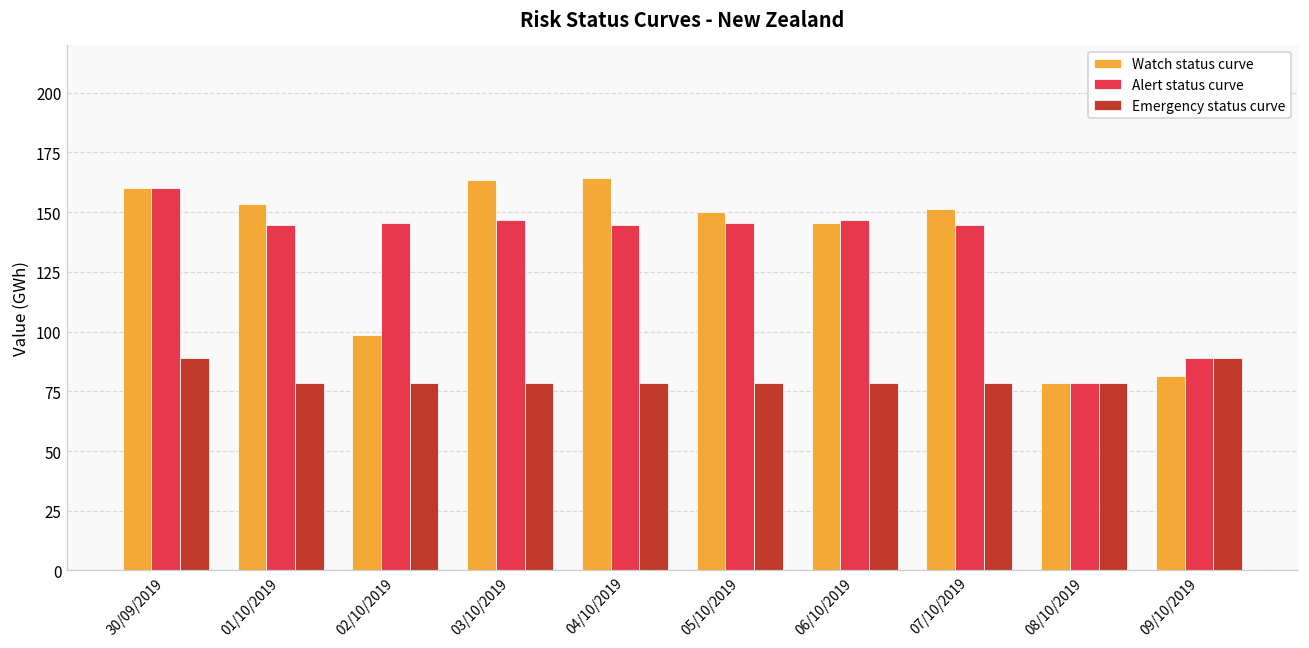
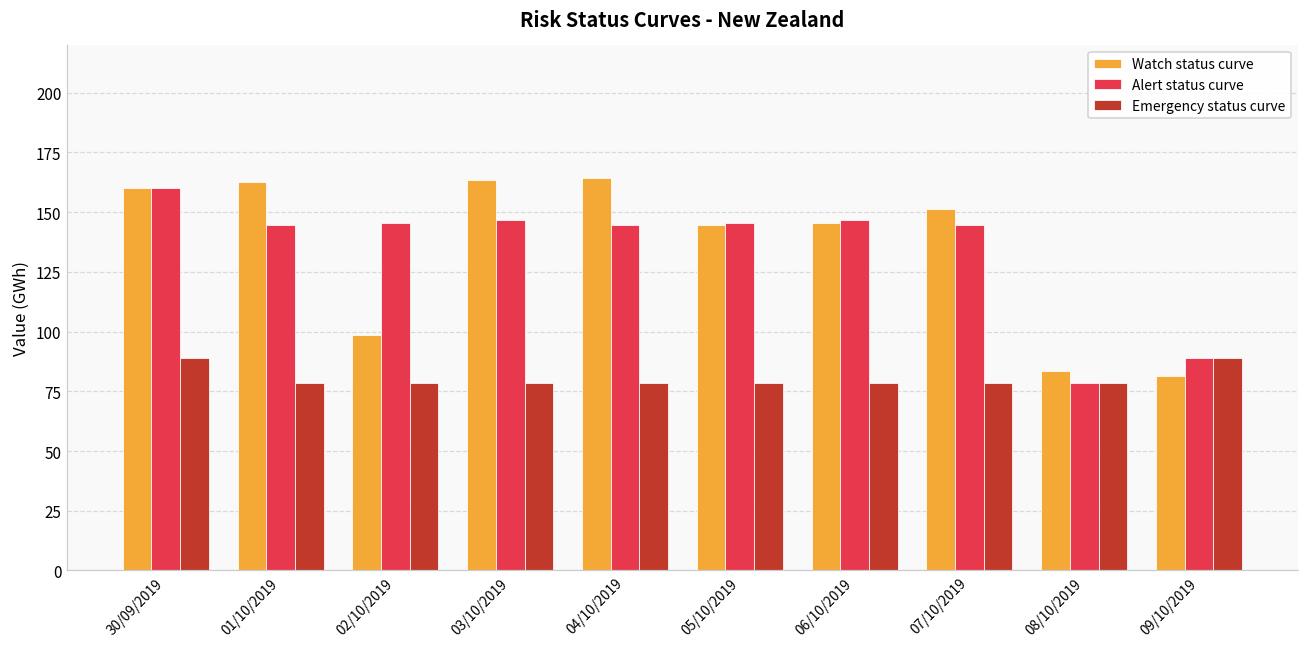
Watch status curve, 01/10/2019: 153 -> 162
Watch status curve, 05/10/2019: 150 -> 144
Watch status curve, 08/10/2019: 79 -> 83
